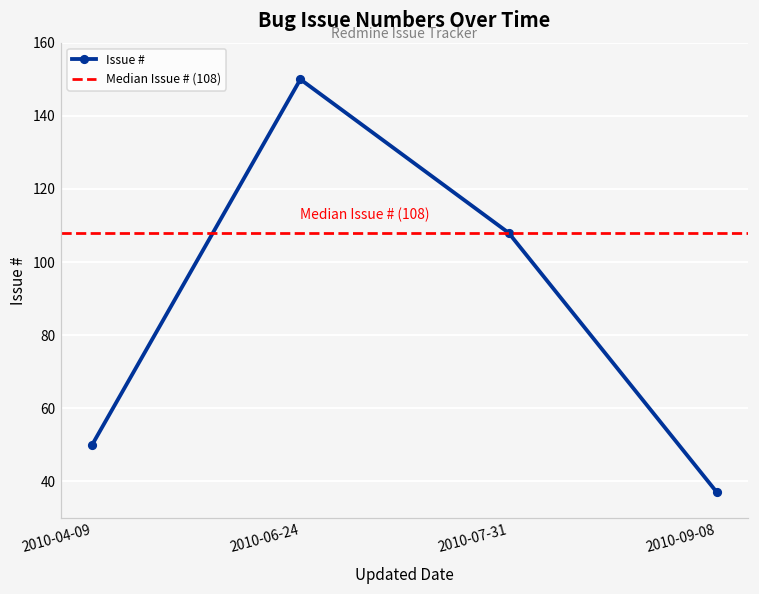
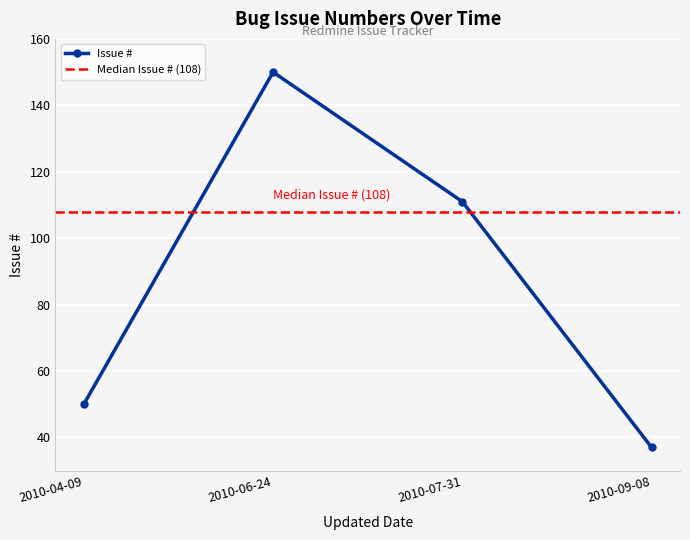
2010-07-31: 108 -> 111
